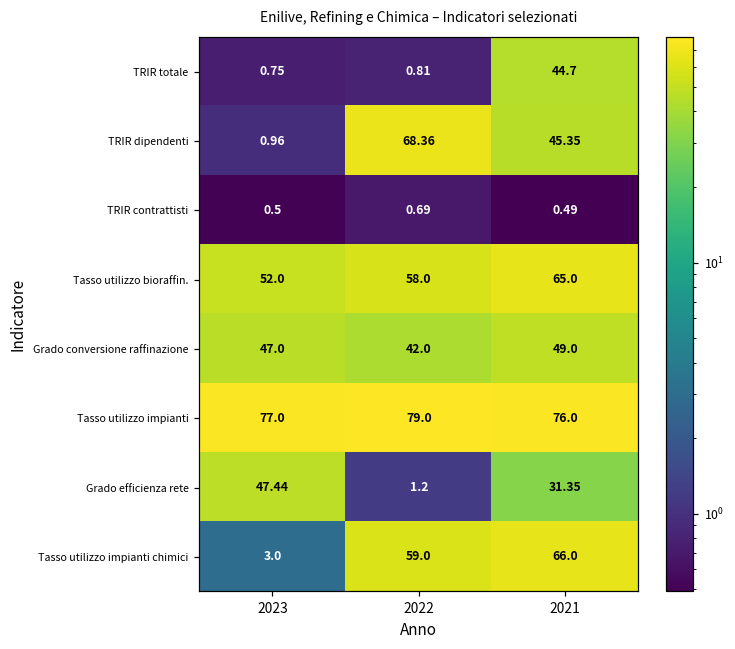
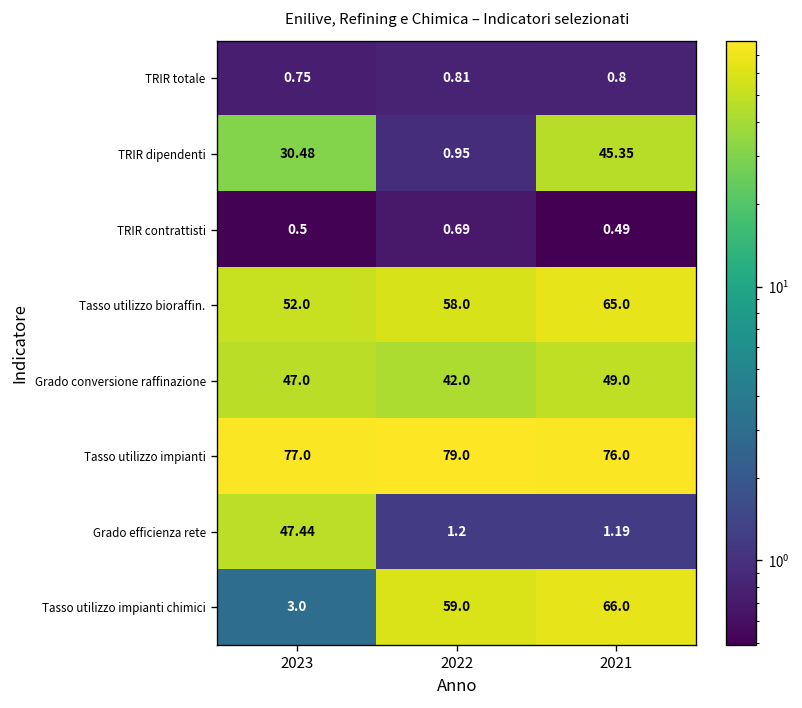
TRIR totale, 2021: 44.7 -> 0.8
TRIR dipendenti, 2023: 0.96 -> 30.48
TRIR dipendenti, 2022: 68.36 -> 0.95
Grado efficienza rete, 2021: 31.35 -> 1.19
